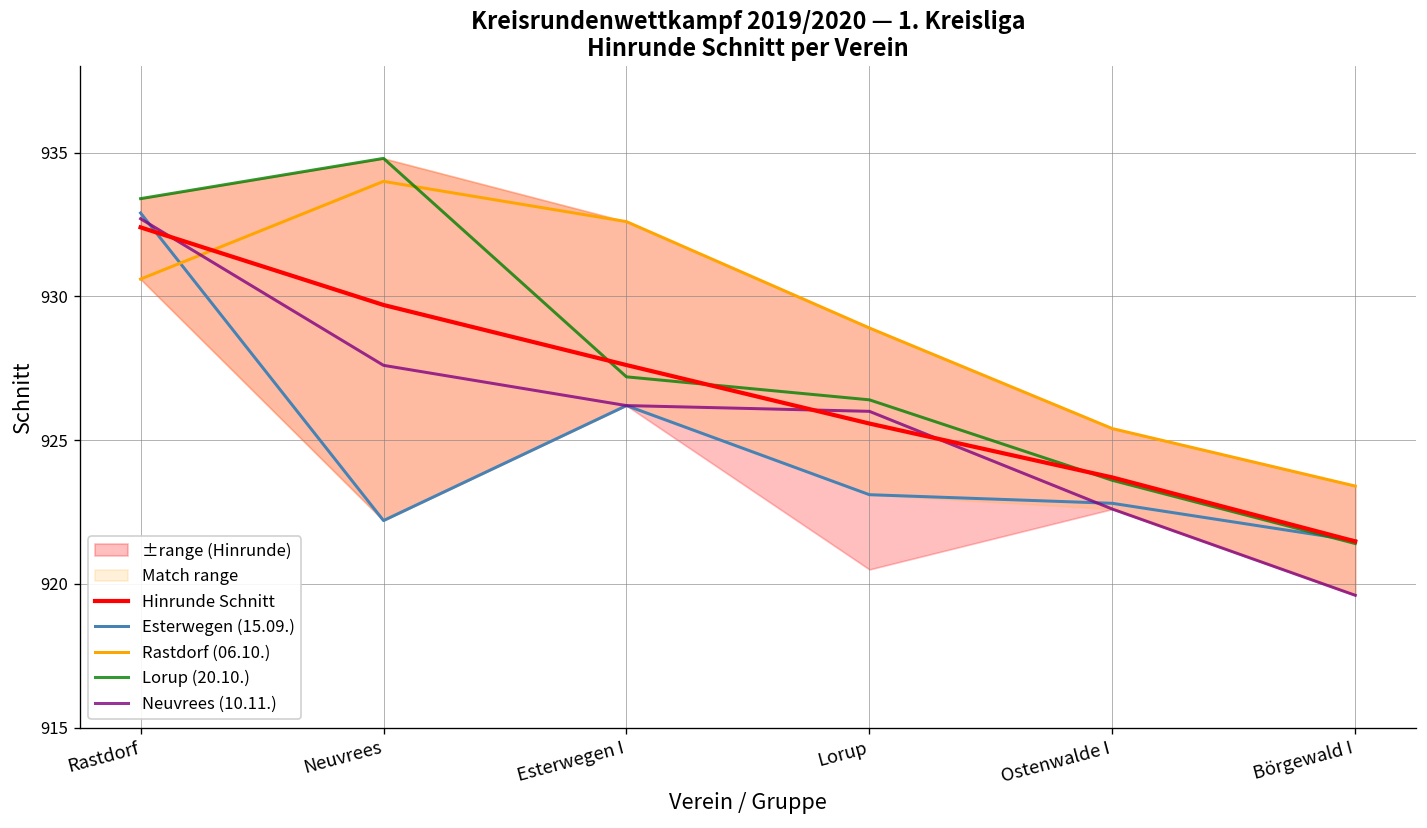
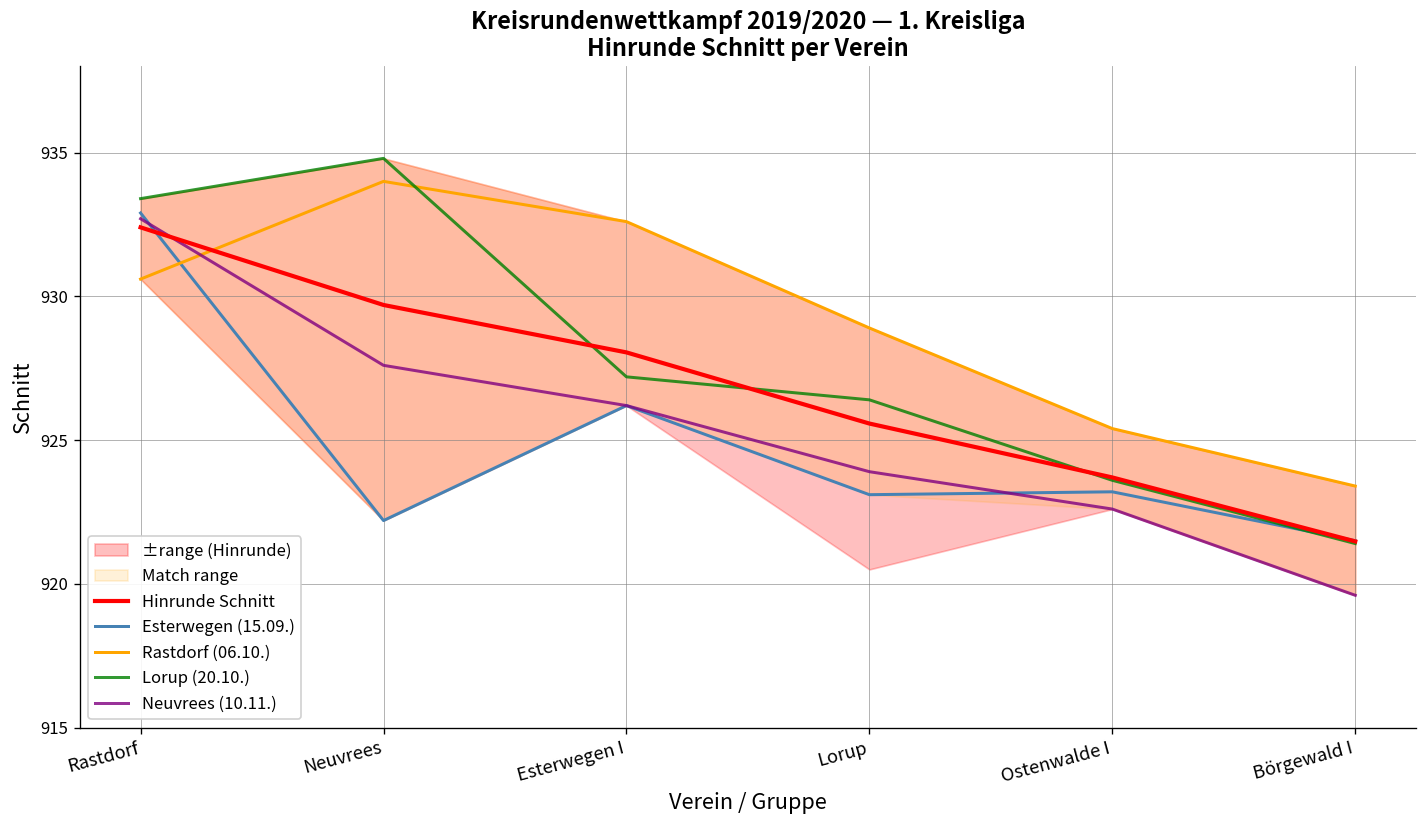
Hinrunde Schnitt, Esterwegen I: 927.6 -> 928.1
Neuvrees (10.11.), Lorup: 926.0 -> 923.9
Esterwegen (15.09.), Ostenwalde I: 922.8 -> 923.2
